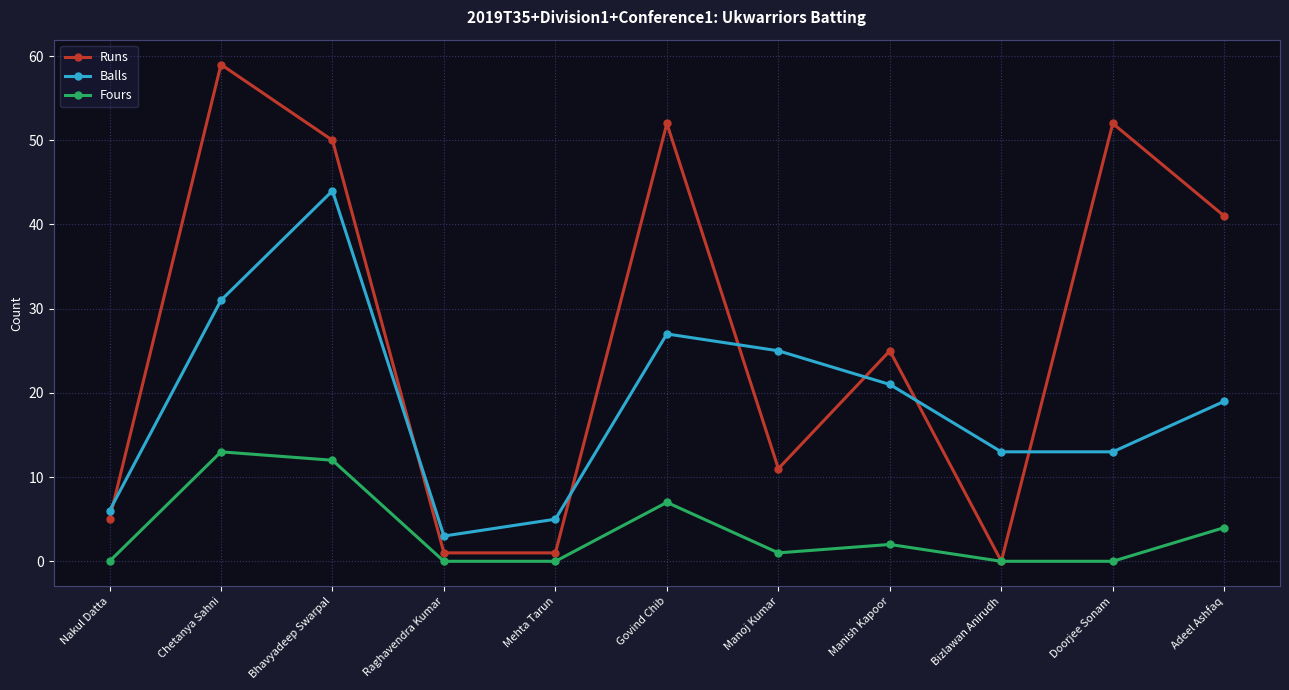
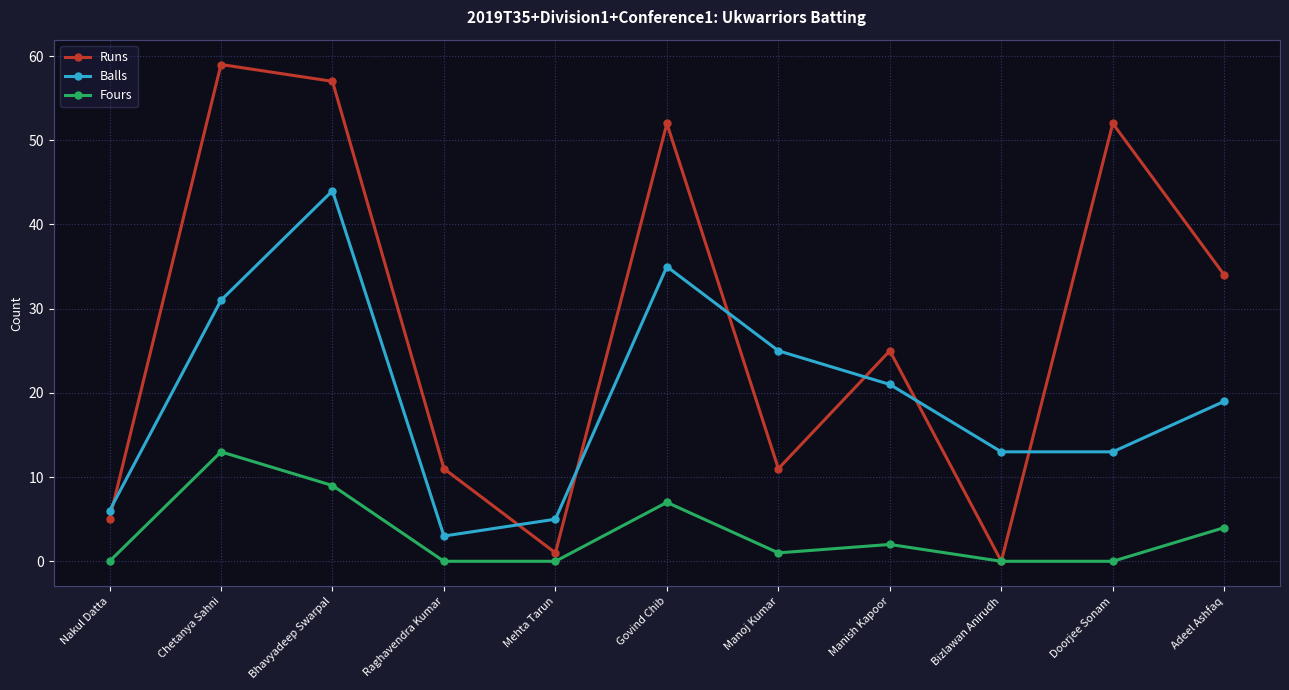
Runs, Bhavyadeep Swarpal: 50 -> 57
Fours, Bhavyadeep Swarpal: 12 -> 9
Runs, Raghavendra Kumar: 1 -> 11
Balls, Govind Chib: 27 -> 35
Runs, Adeel Ashfaq: 41 -> 34
